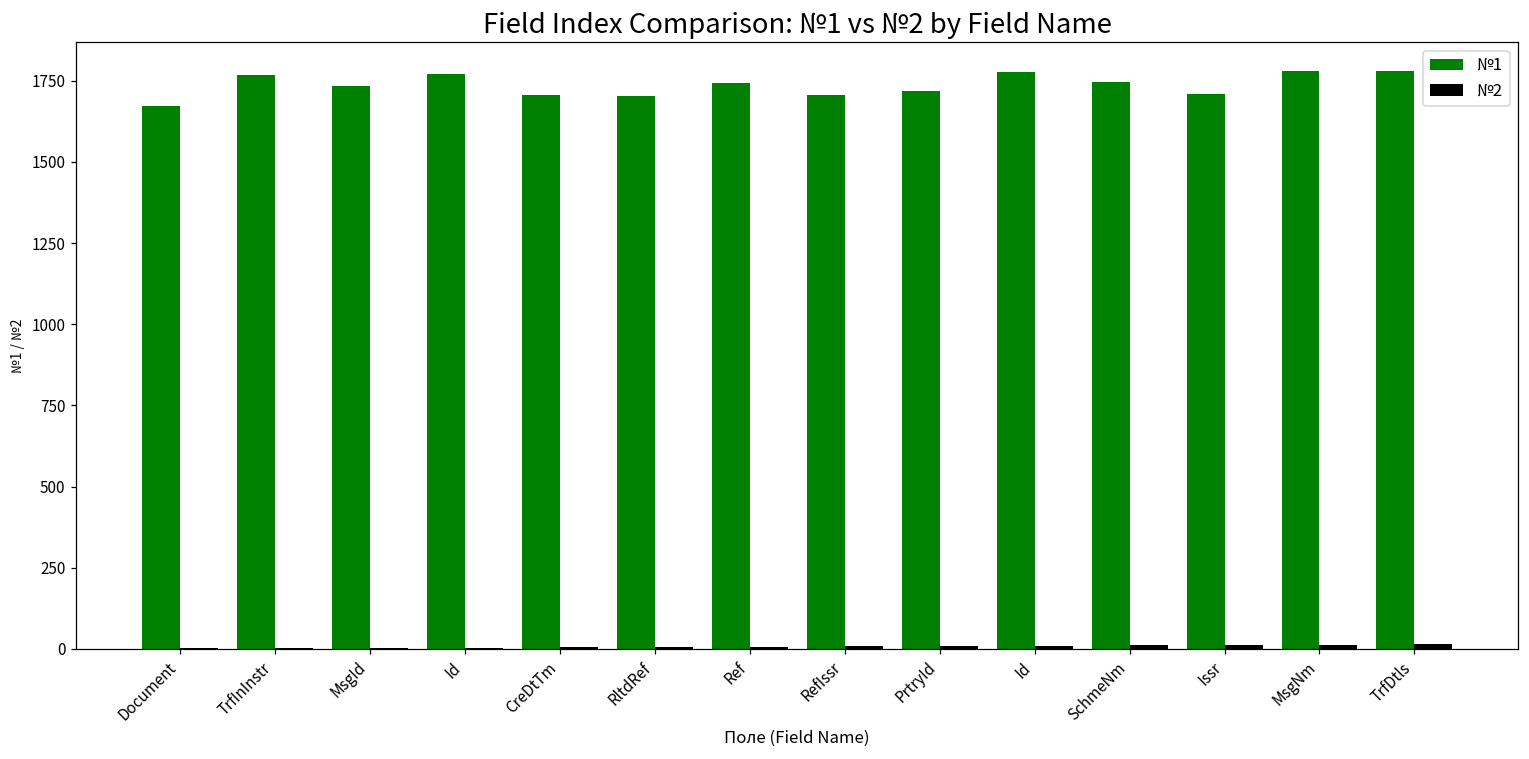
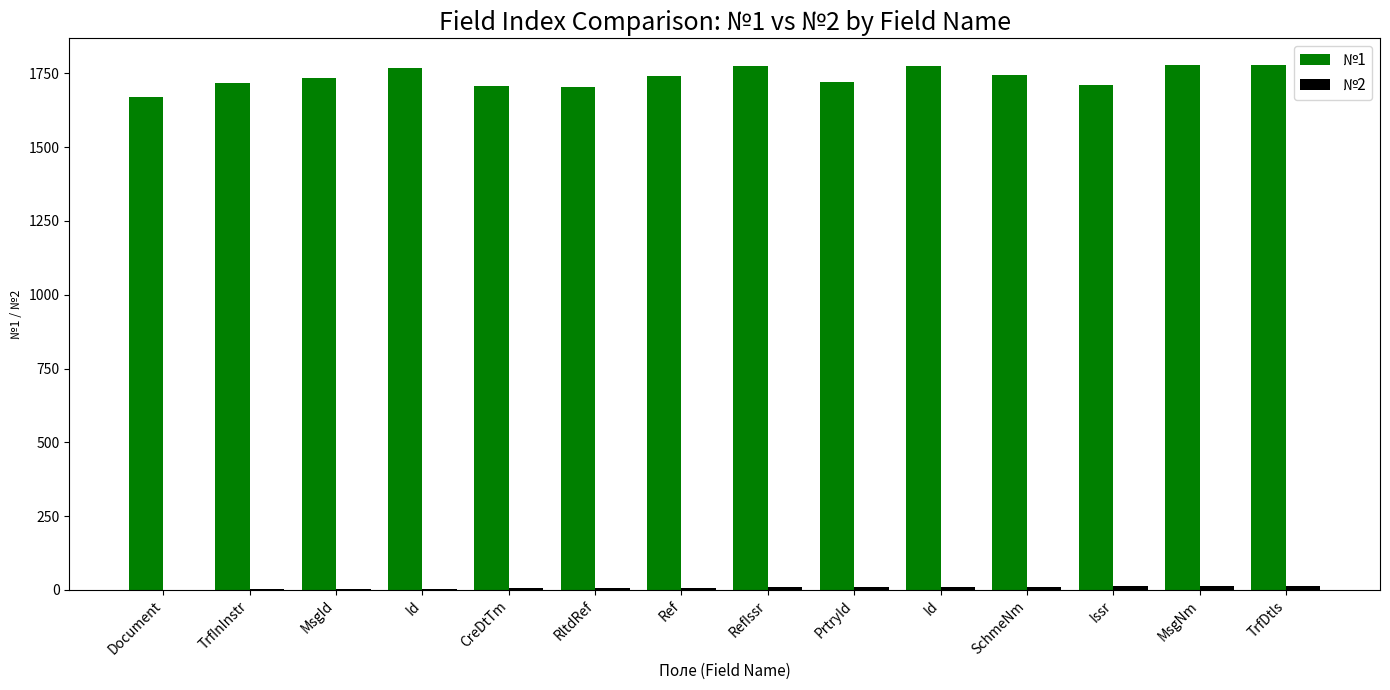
№1, TrfInInstr: 1770 -> 1720
№1, RefIssr: 1710 -> 1770
